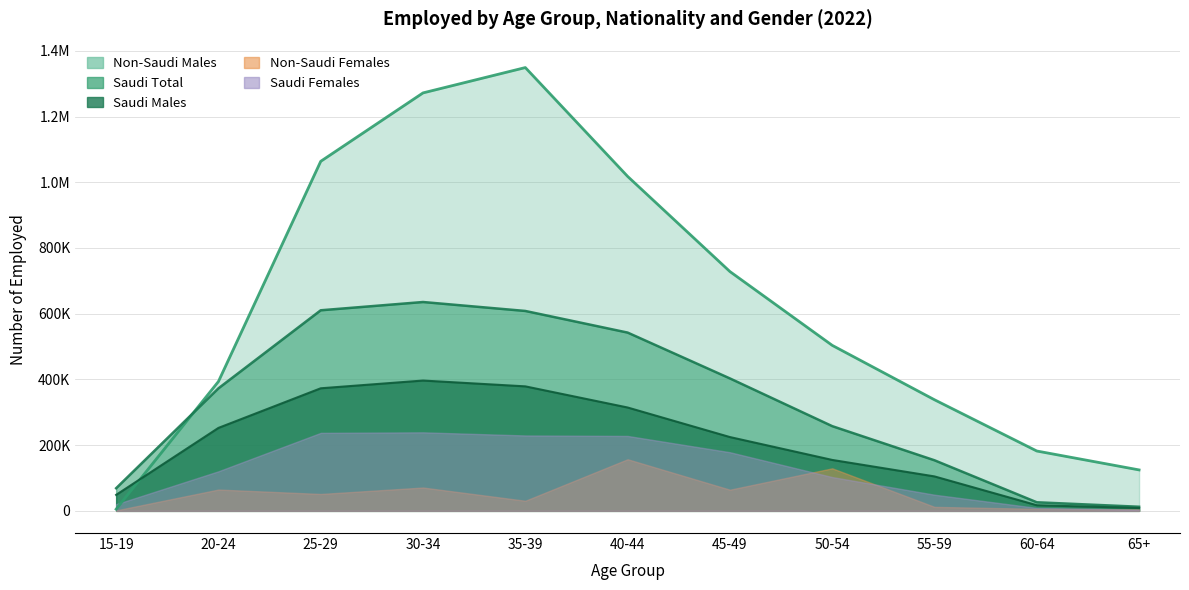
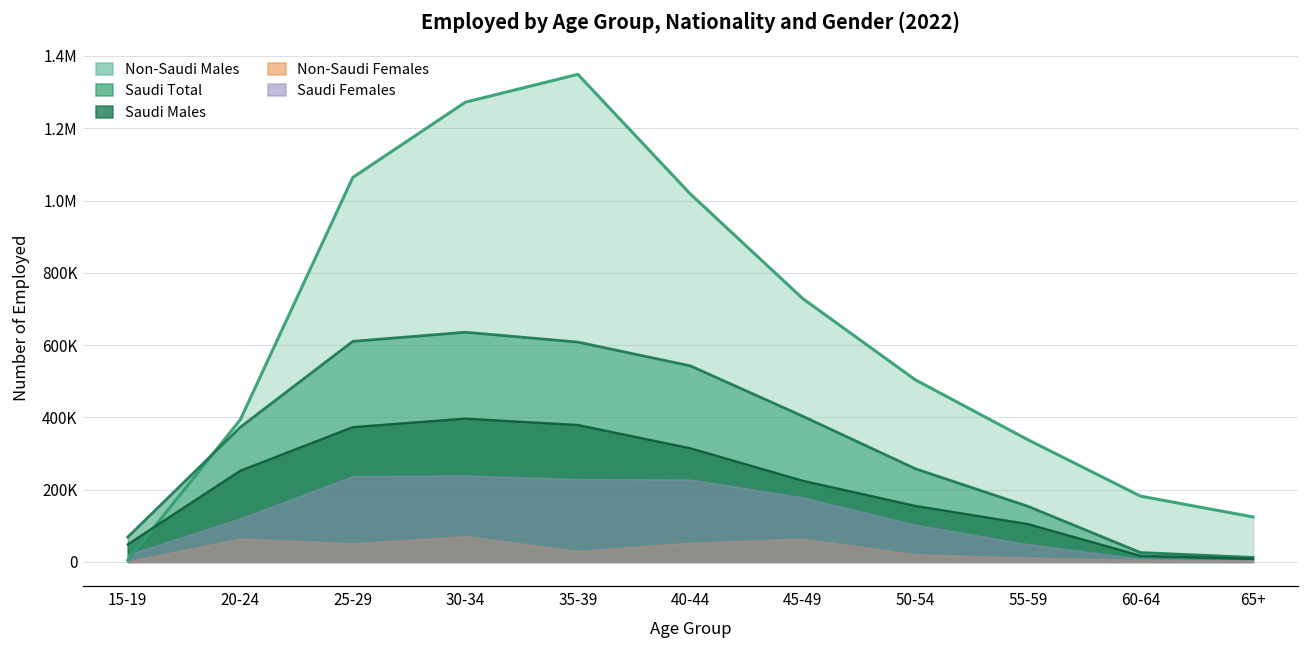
Non-Saudi Females, 40-44: 160000 -> 50000
Non-Saudi Females, 50-54: 130000 -> 20000
